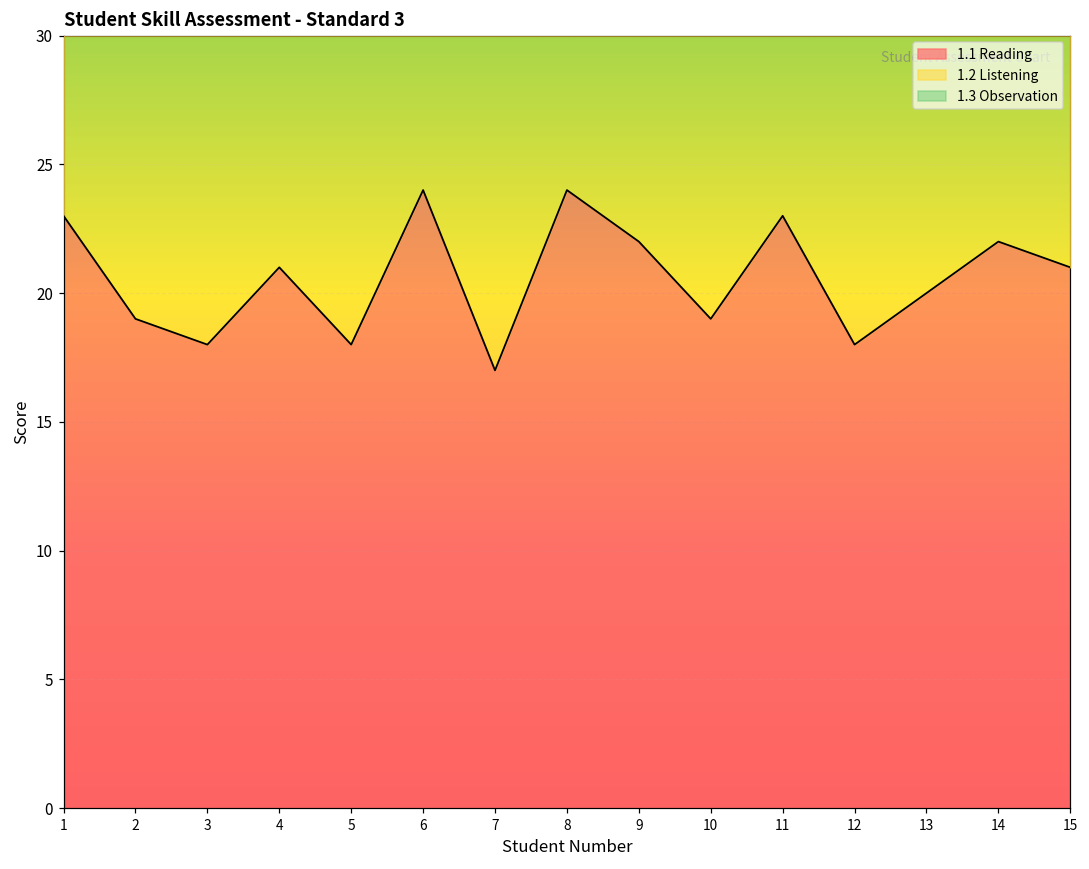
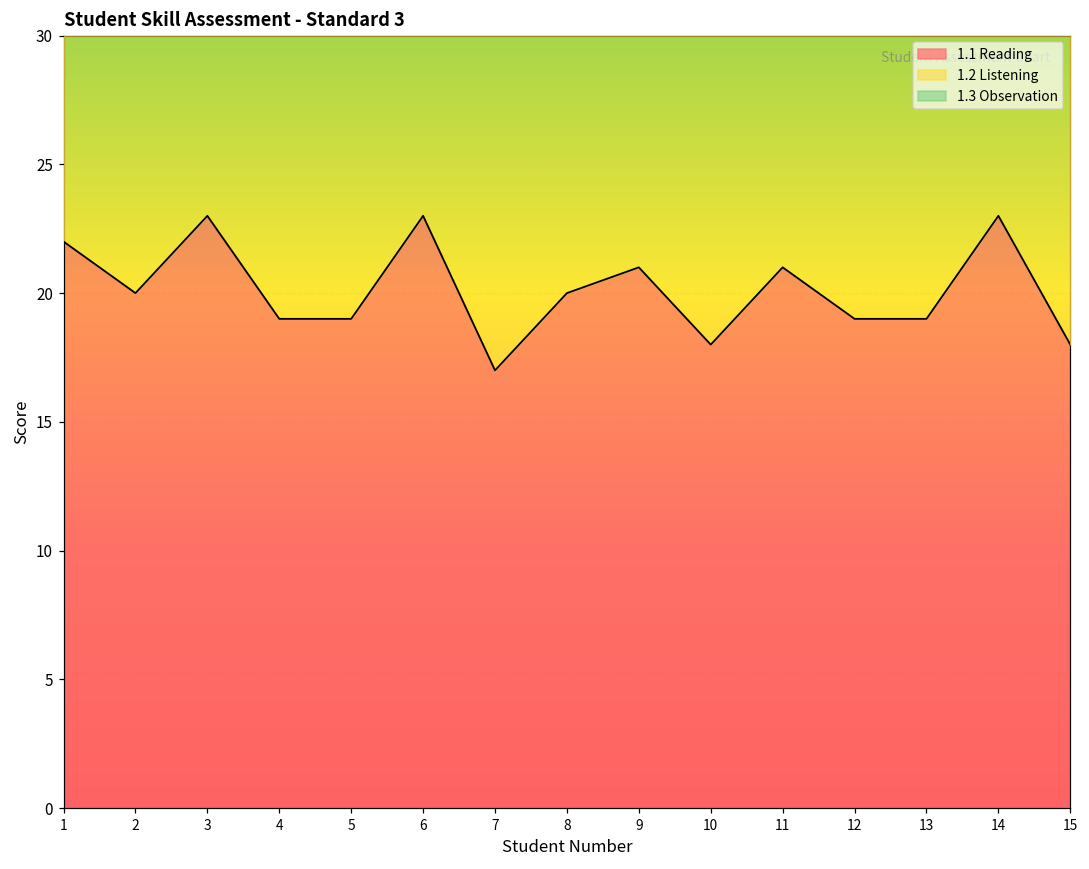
1.1 Reading, 1: 23 -> 22
1.1 Reading, 2: 19 -> 20
1.1 Reading, 3: 18 -> 23
1.1 Reading, 4: 21 -> 19
1.1 Reading, 5: 18 -> 19
1.1 Reading, 6: 24 -> 23
1.1 Reading, 8: 24 -> 20
1.1 Reading, 9: 22 -> 21
1.1 Reading, 10: 19 -> 18
1.1 Reading, 11: 23 -> 21
1.1 Reading, 12: 18 -> 19
1.1 Reading, 13: 20 -> 19
1.1 Reading, 14: 22 -> 23
1.1 Reading, 15: 21 -> 18
